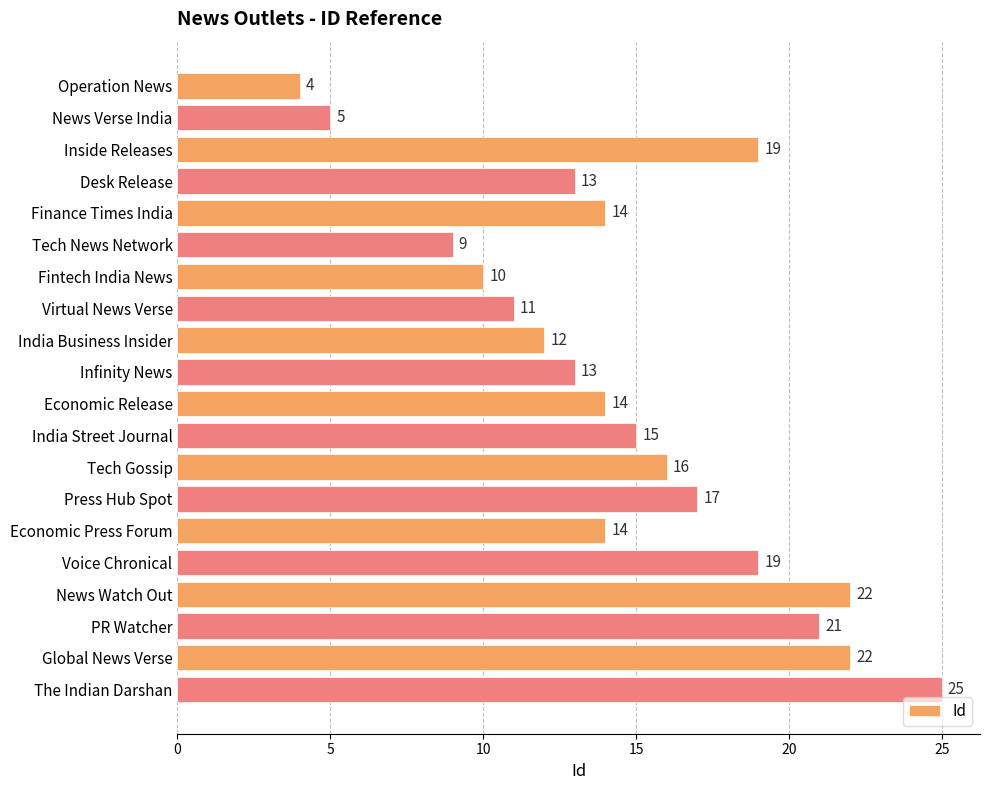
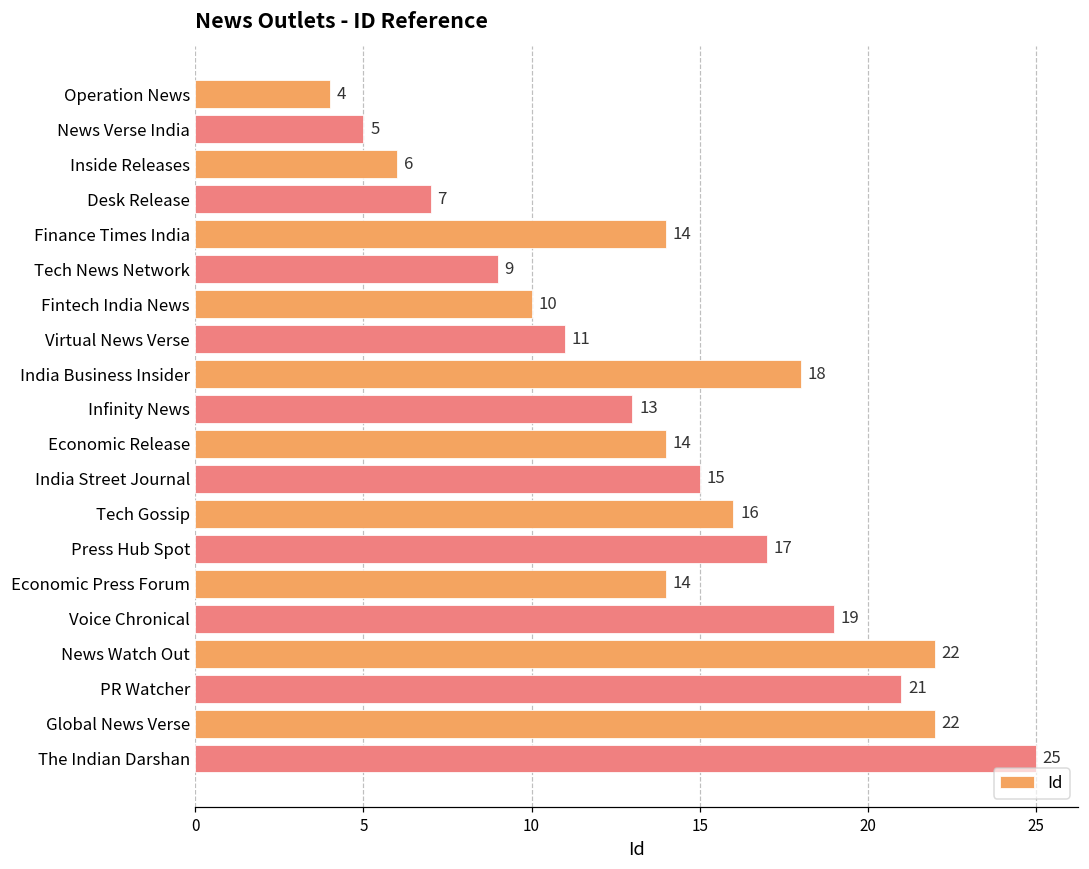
Inside Releases: 19 -> 6
Desk Release: 13 -> 7
India Business Insider: 12 -> 18
